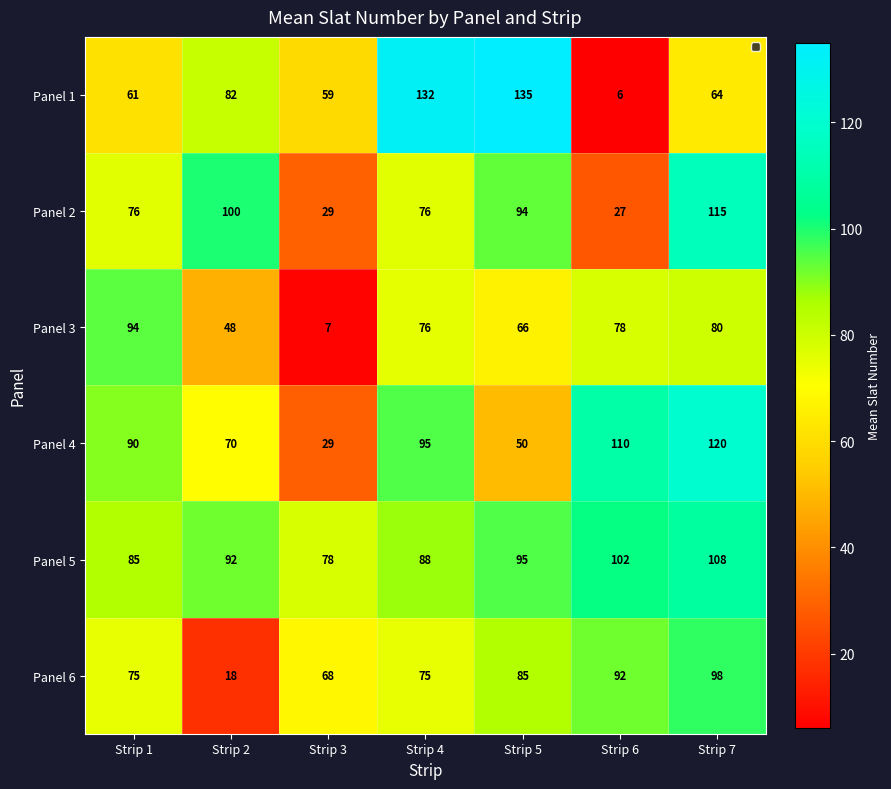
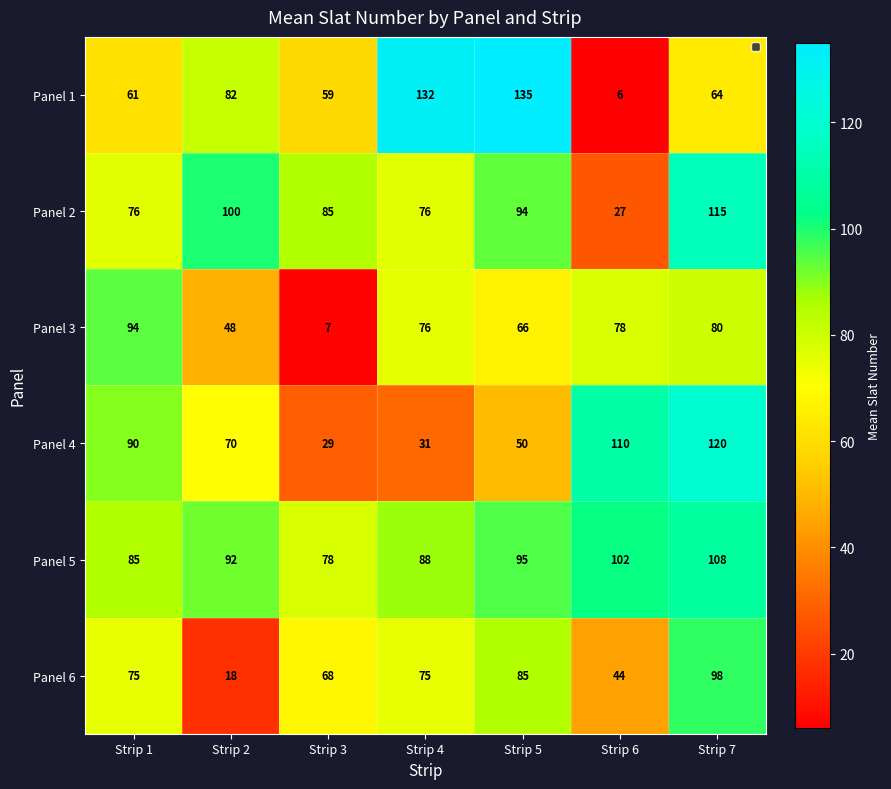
Panel 2, Strip 3: 29 -> 85
Panel 4, Strip 4: 95 -> 31
Panel 6, Strip 6: 92 -> 44
